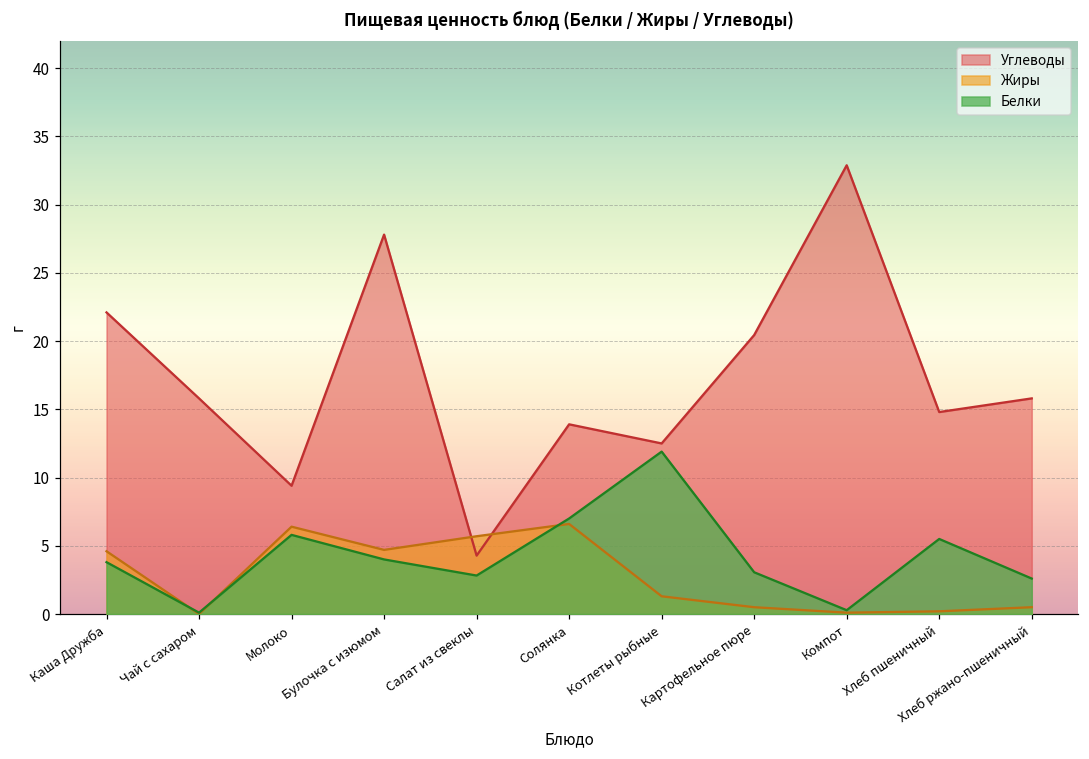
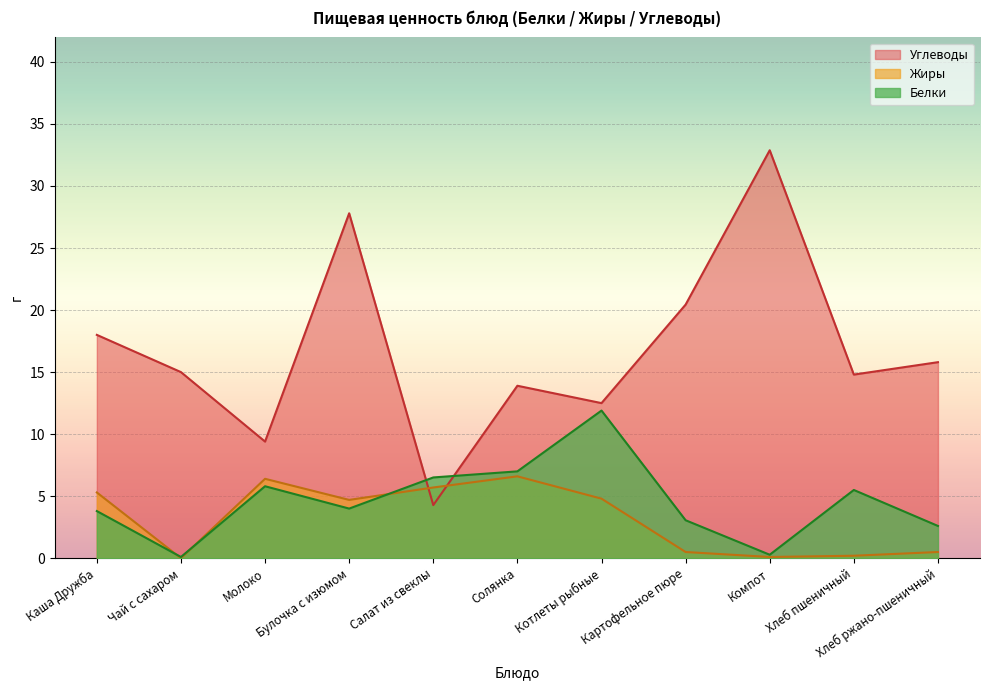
Углеводы, Каша Дружба: 22.1 -> 18.0
Жиры, Каша Дружба: 4.6 -> 5.3
Углеводы, Чай с сахаром: 15.8 -> 15.0
Белки, Салат из свеклы: 2.8 -> 6.5
Жиры, Котлеты рыбные: 1.3 -> 4.8
